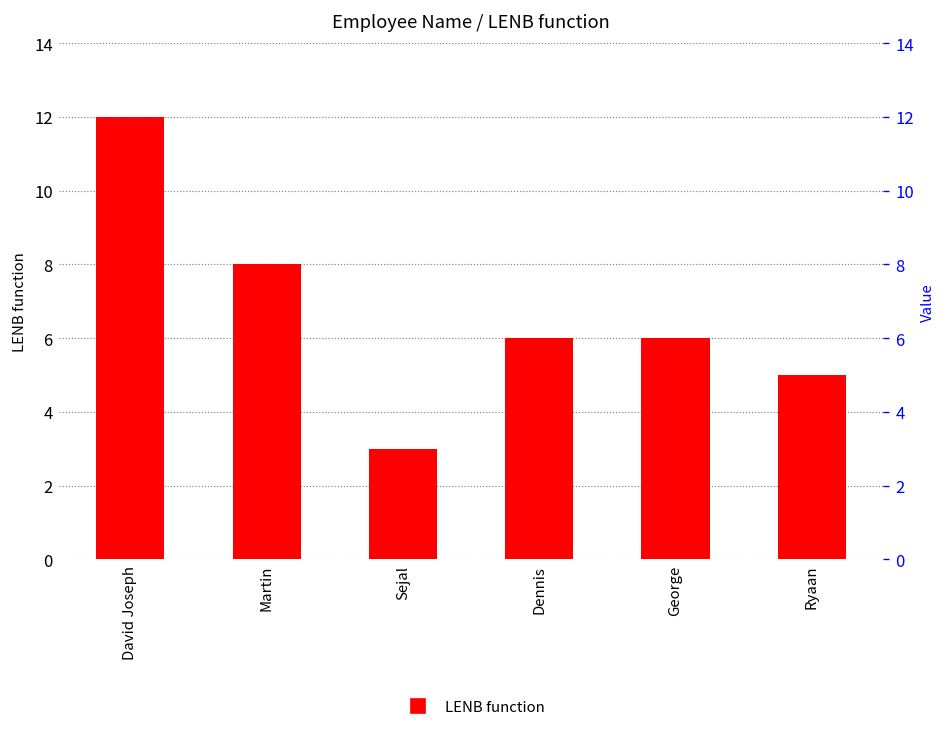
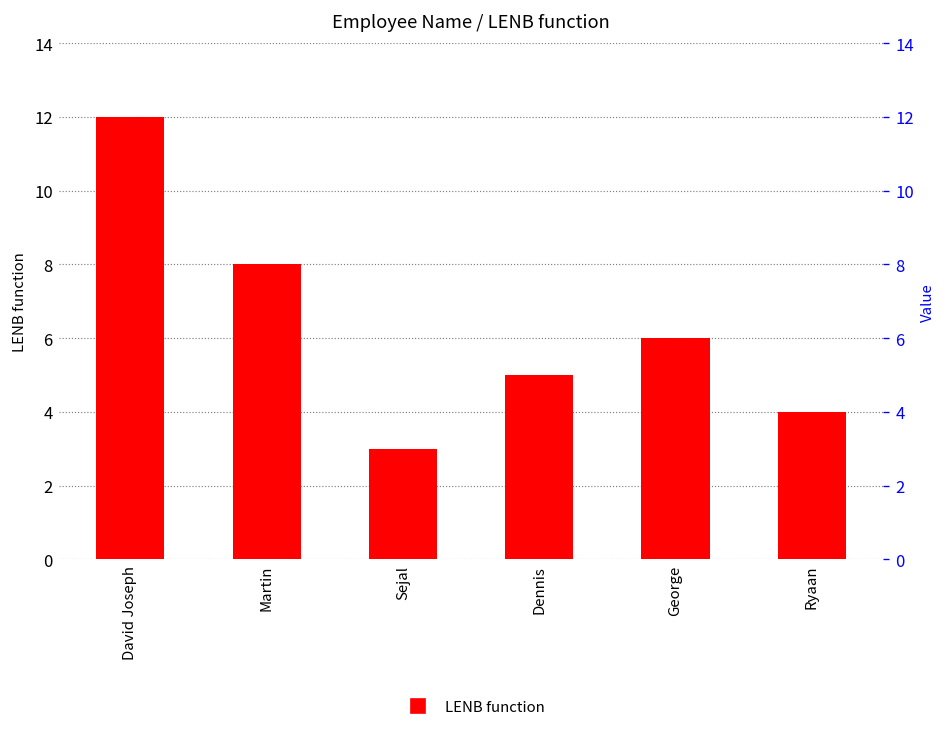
Dennis: 6 -> 5
Ryaan: 5 -> 4
